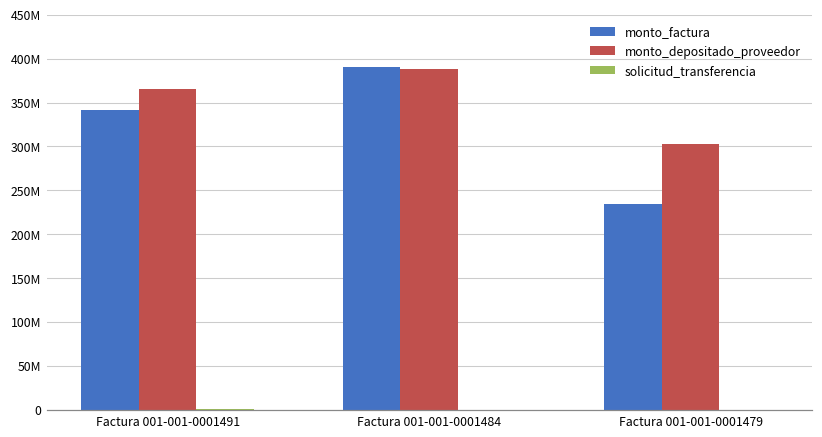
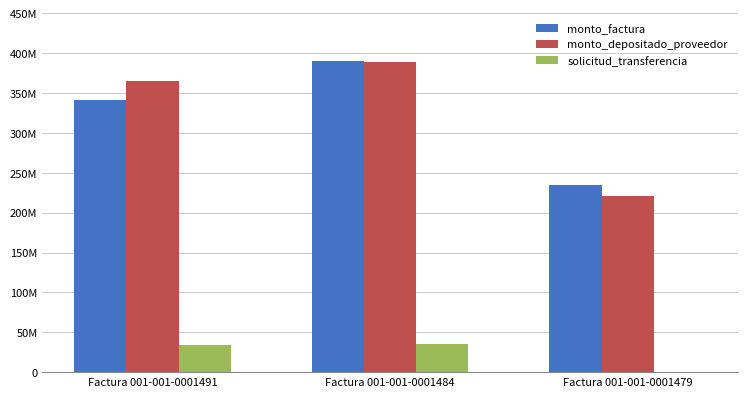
solicitud_transferencia, Factura 001-001-0001491: 0 -> 30000000
solicitud_transferencia, Factura 001-001-0001484: 0 -> 30000000
monto_depositado_proveedor, Factura 001-001-0001479: 300000000 -> 220000000
